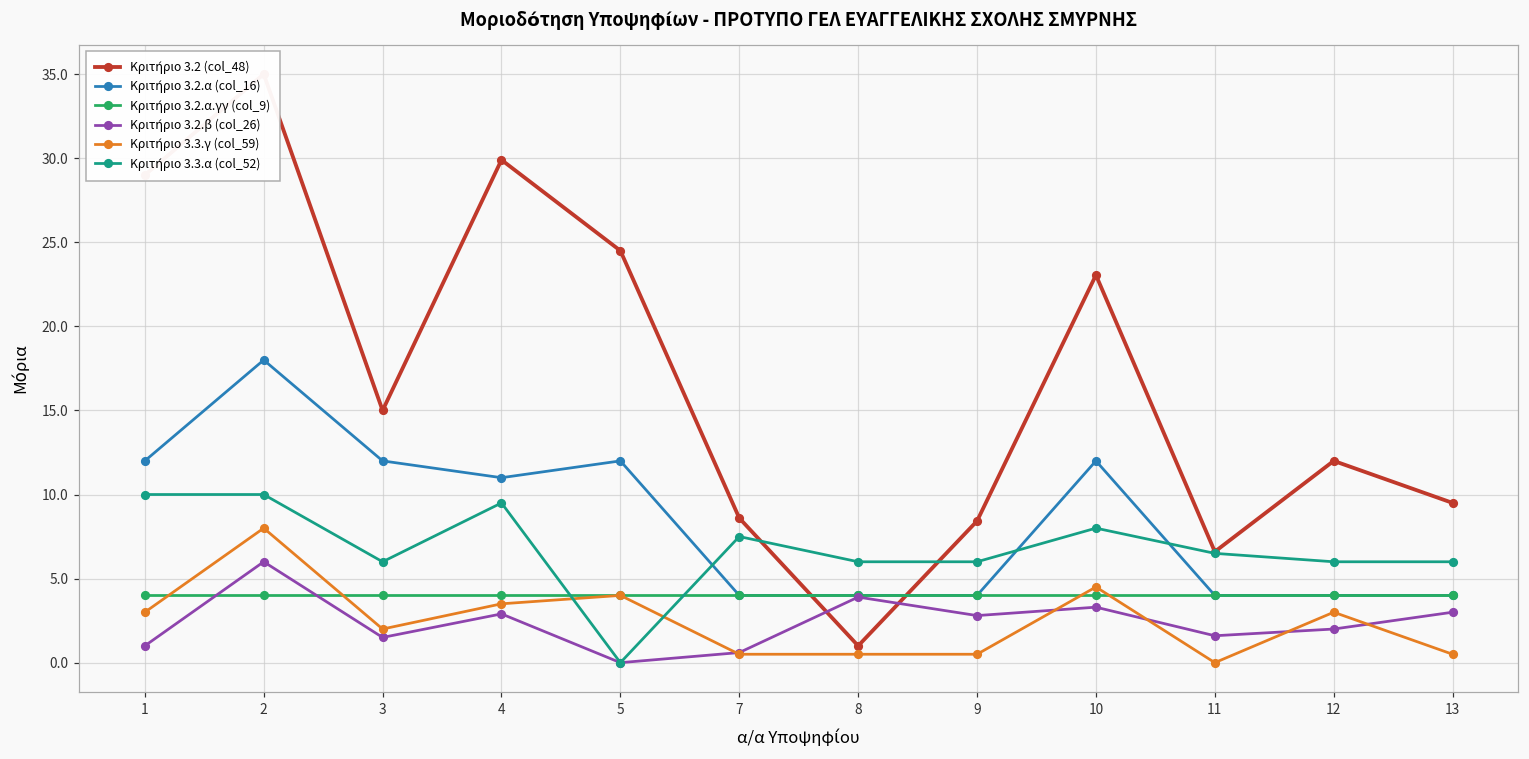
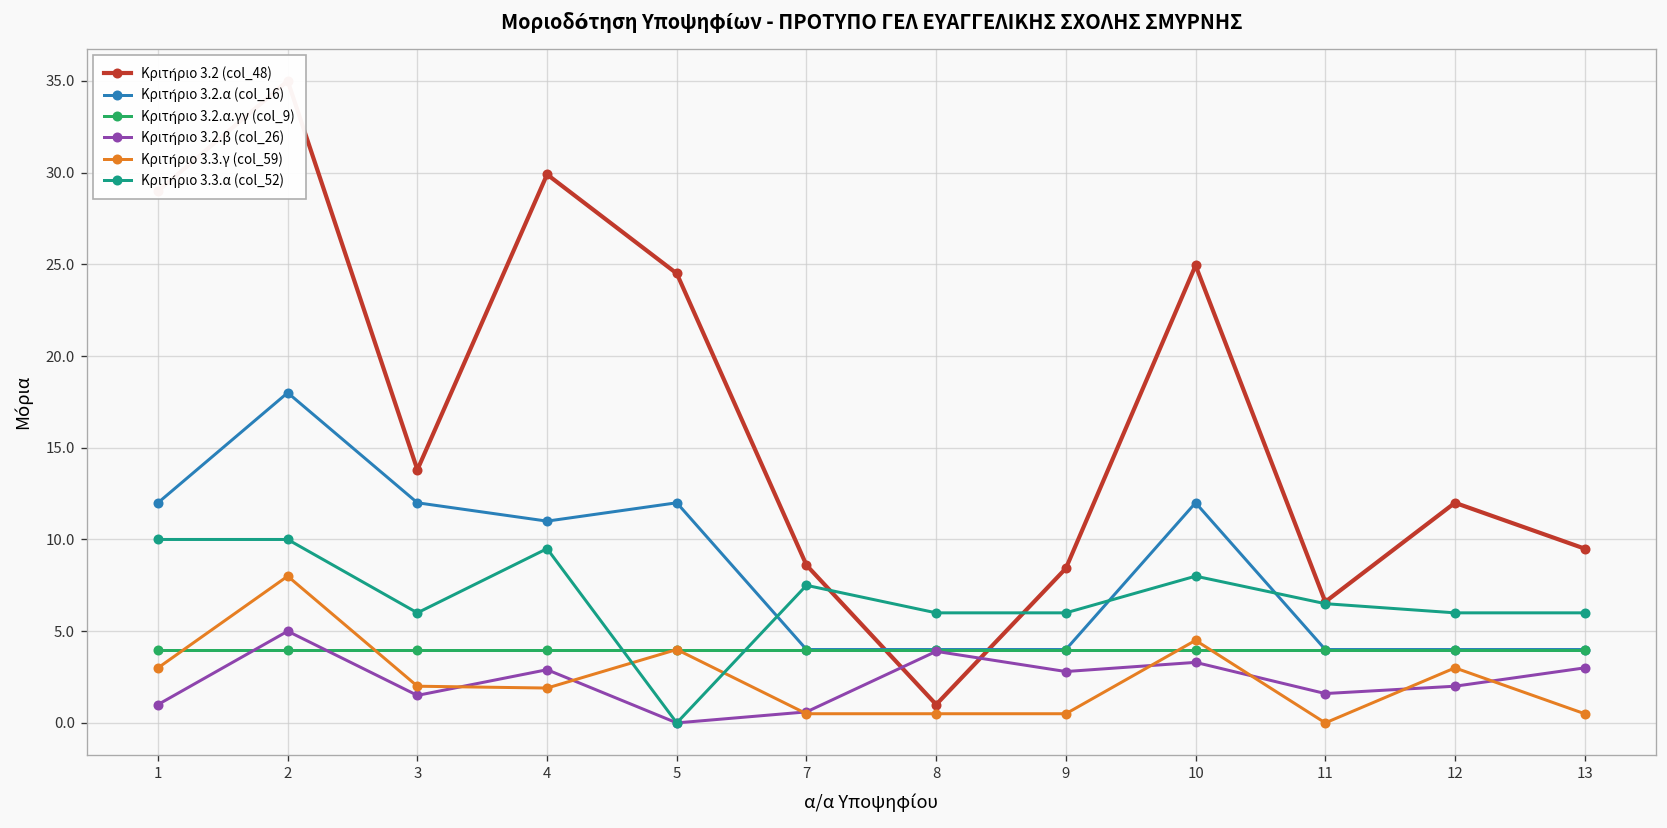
Κριτήριο 3.2.β (col_26), 2: 6 -> 5
Κριτήριο 3.2 (col_48), 3: 15.0 -> 13.8
Κριτήριο 3.3.γ (col_59), 4: 3.5 -> 1.9
Κριτήριο 3.2 (col_48), 10: 23.1 -> 24.9
